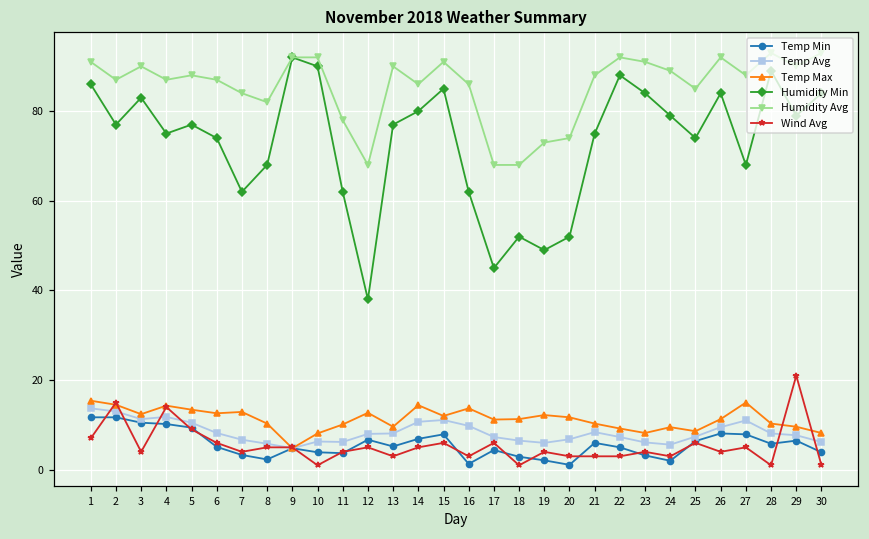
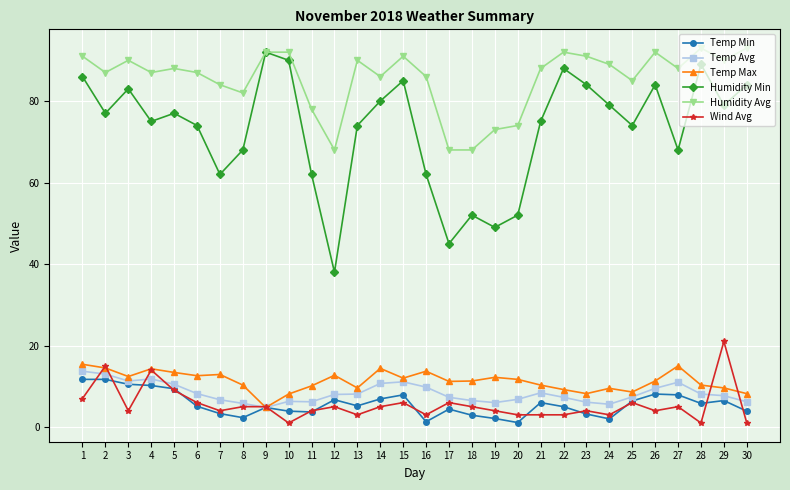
Humidity Min, 13: 77 -> 74
Wind Avg, 18: 1 -> 5
